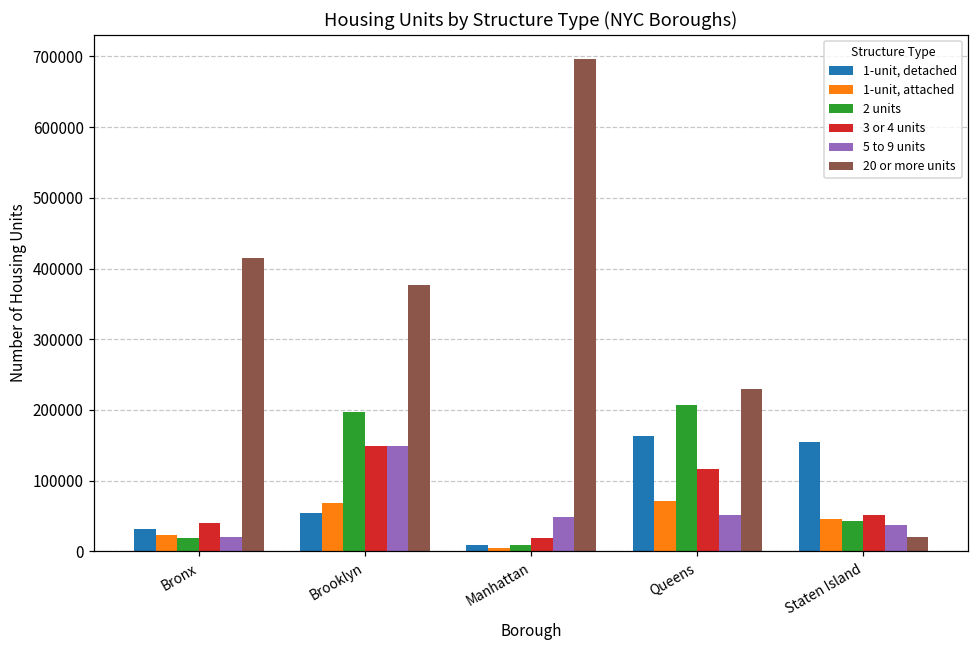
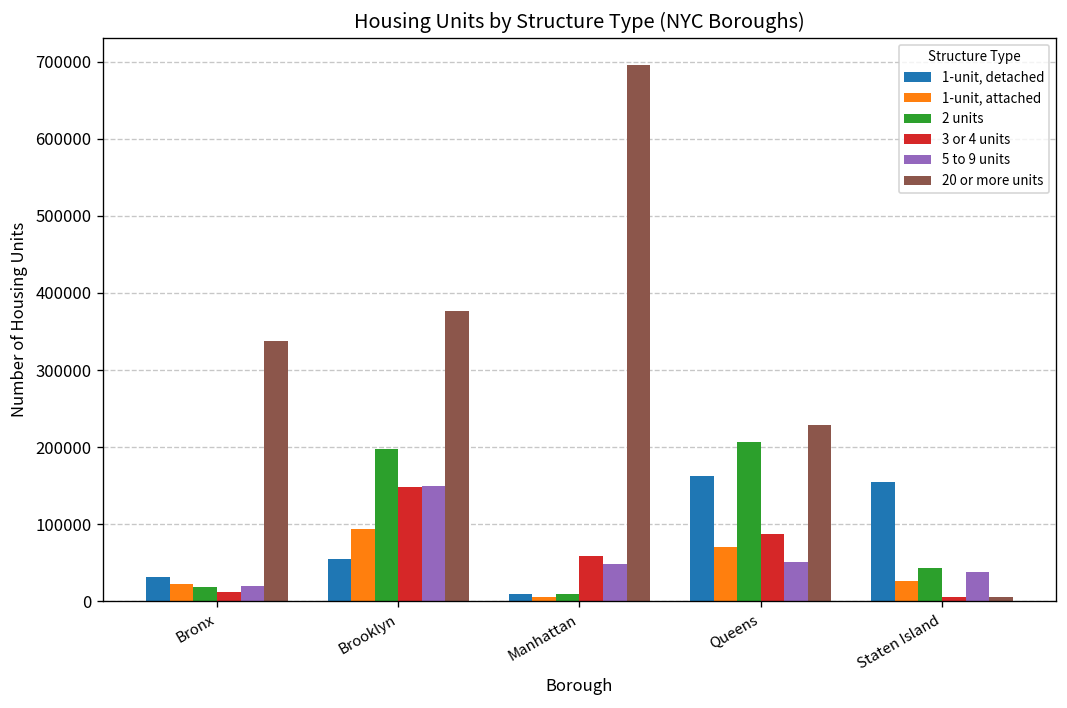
3 or 4 units, Bronx: 40000 -> 10000
20 or more units, Bronx: 420000 -> 340000
1-unit, attached, Brooklyn: 70000 -> 90000
3 or 4 units, Manhattan: 20000 -> 60000
3 or 4 units, Queens: 120000 -> 90000
1-unit, attached, Staten Island: 50000 -> 30000
3 or 4 units, Staten Island: 50000 -> 10000
20 or more units, Staten Island: 20000 -> 10000
